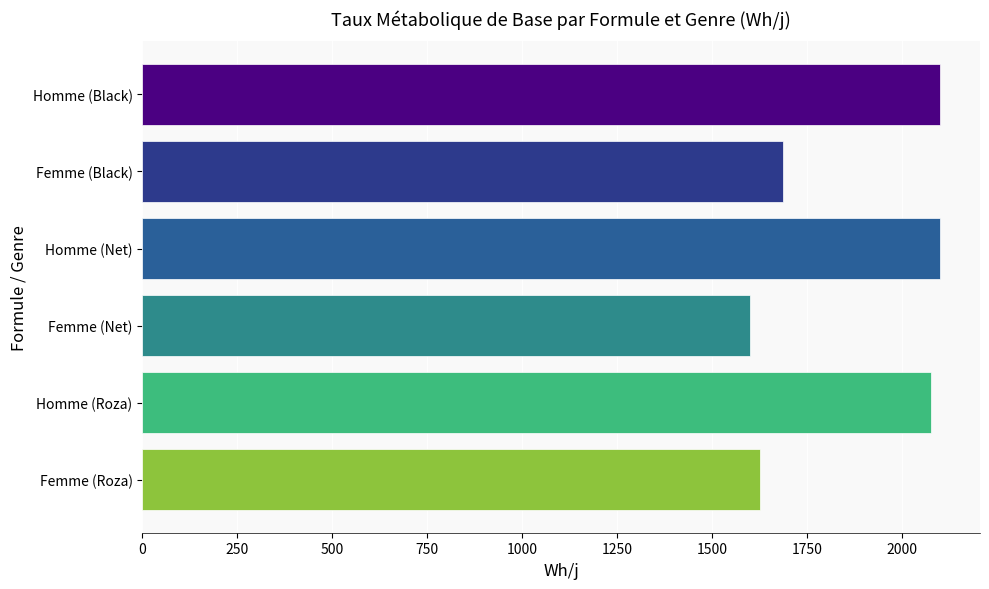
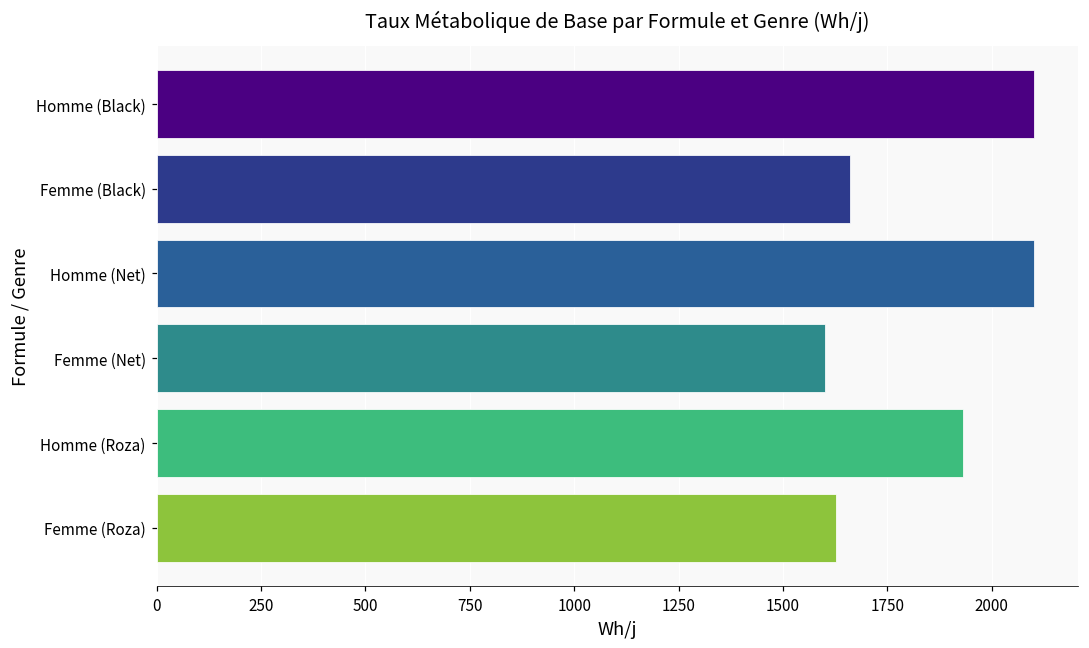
Femme (Black): 1690 -> 1660
Homme (Roza): 2080 -> 1930
